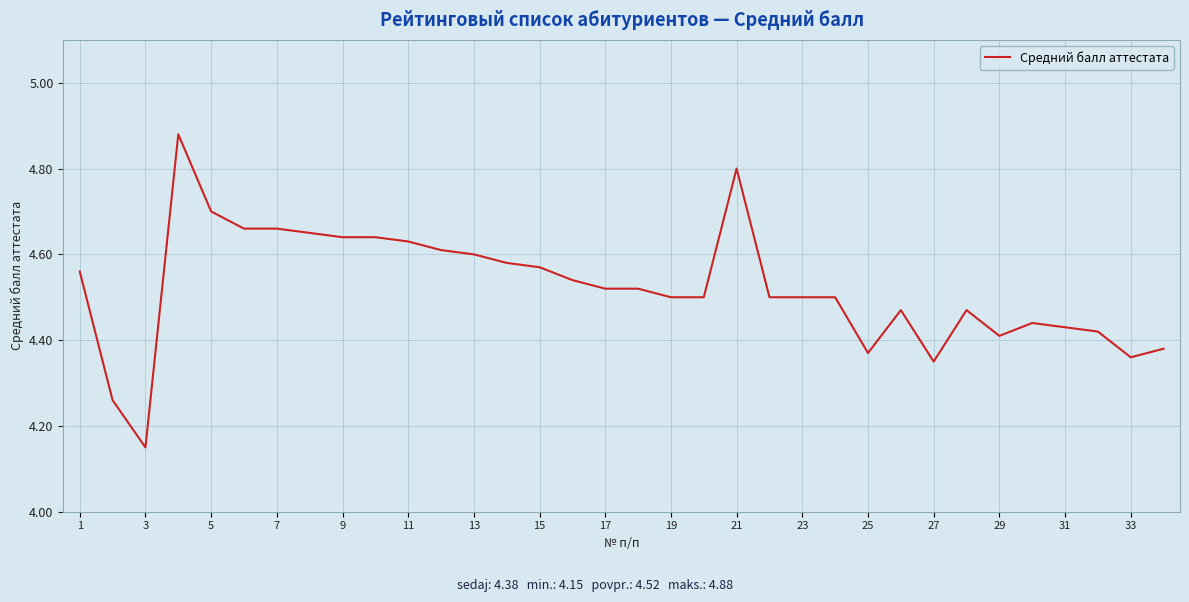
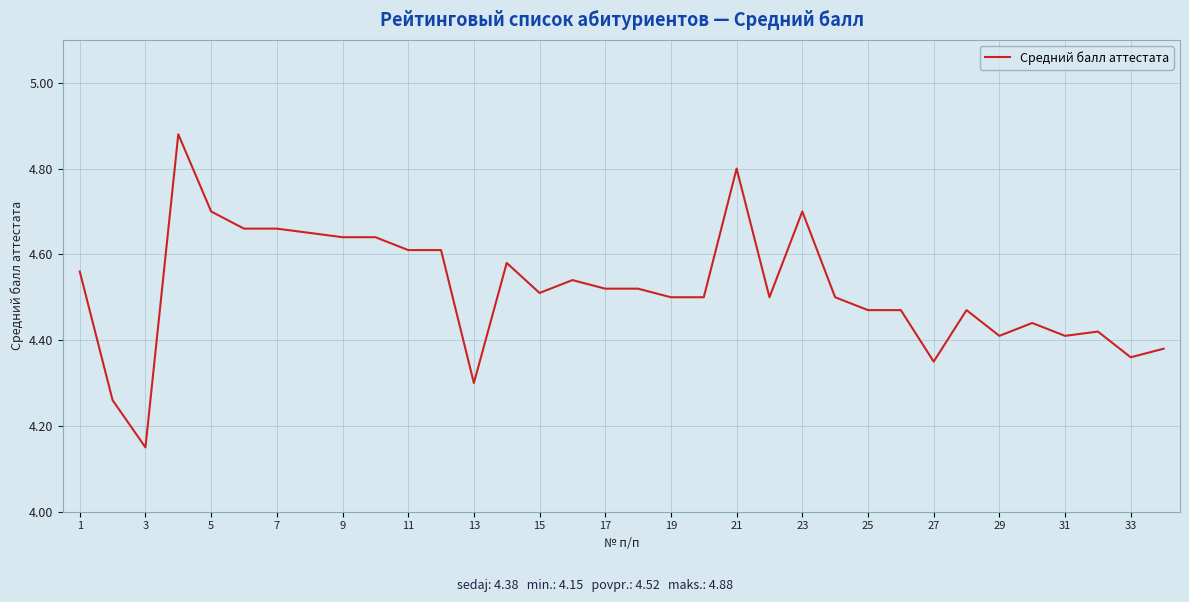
11: 4.63 -> 4.61
13: 4.6 -> 4.3
15: 4.57 -> 4.51
23: 4.5 -> 4.7
25: 4.37 -> 4.47
31: 4.43 -> 4.41
